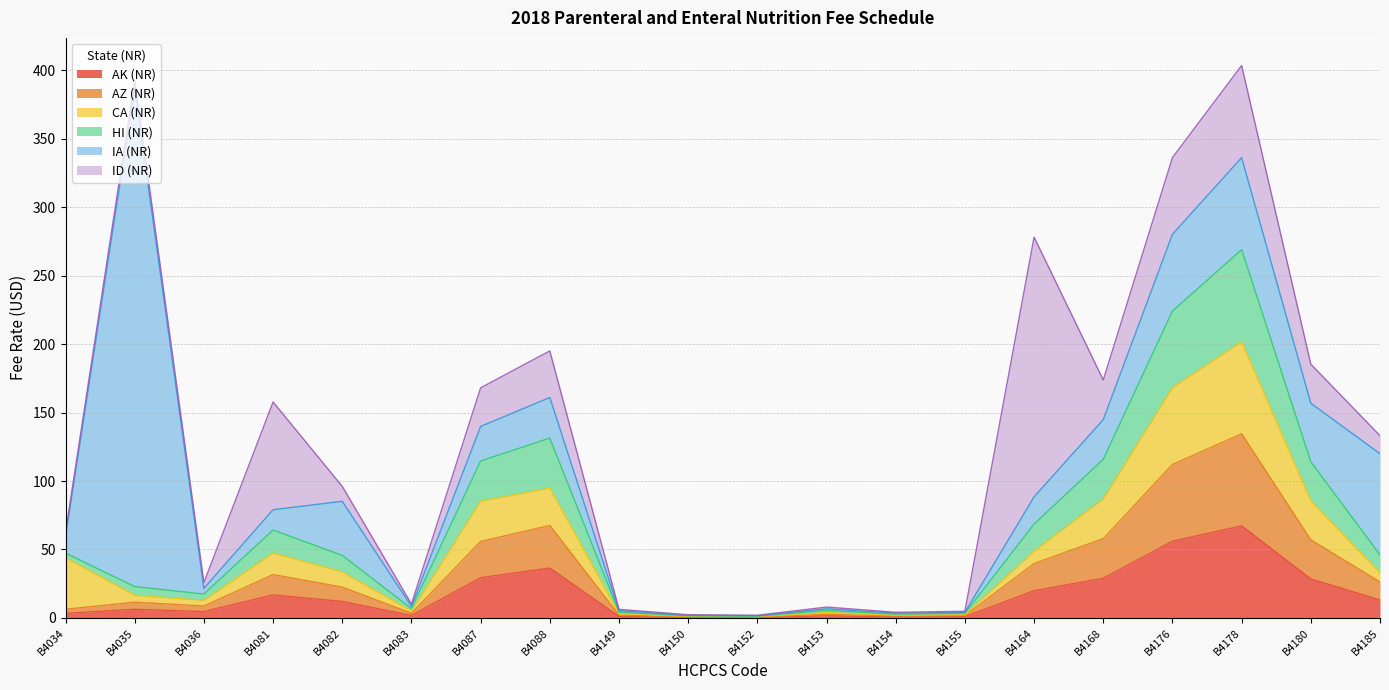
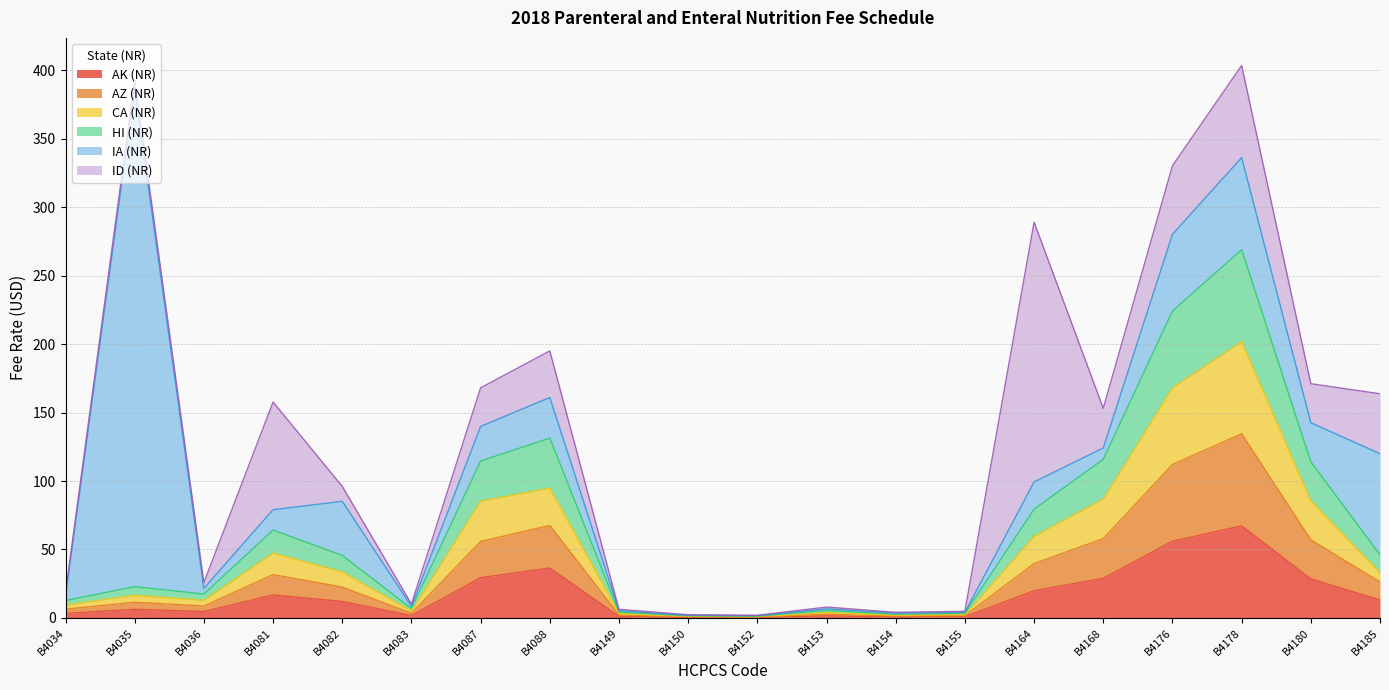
CA (NR), B4034: 38 -> 3
IA (NR), B4034: 12 -> 3
CA (NR), B4164: 9 -> 20
IA (NR), B4168: 29 -> 8
ID (NR), B4176: 56 -> 50
IA (NR), B4180: 43 -> 29
ID (NR), B4185: 13 -> 44
